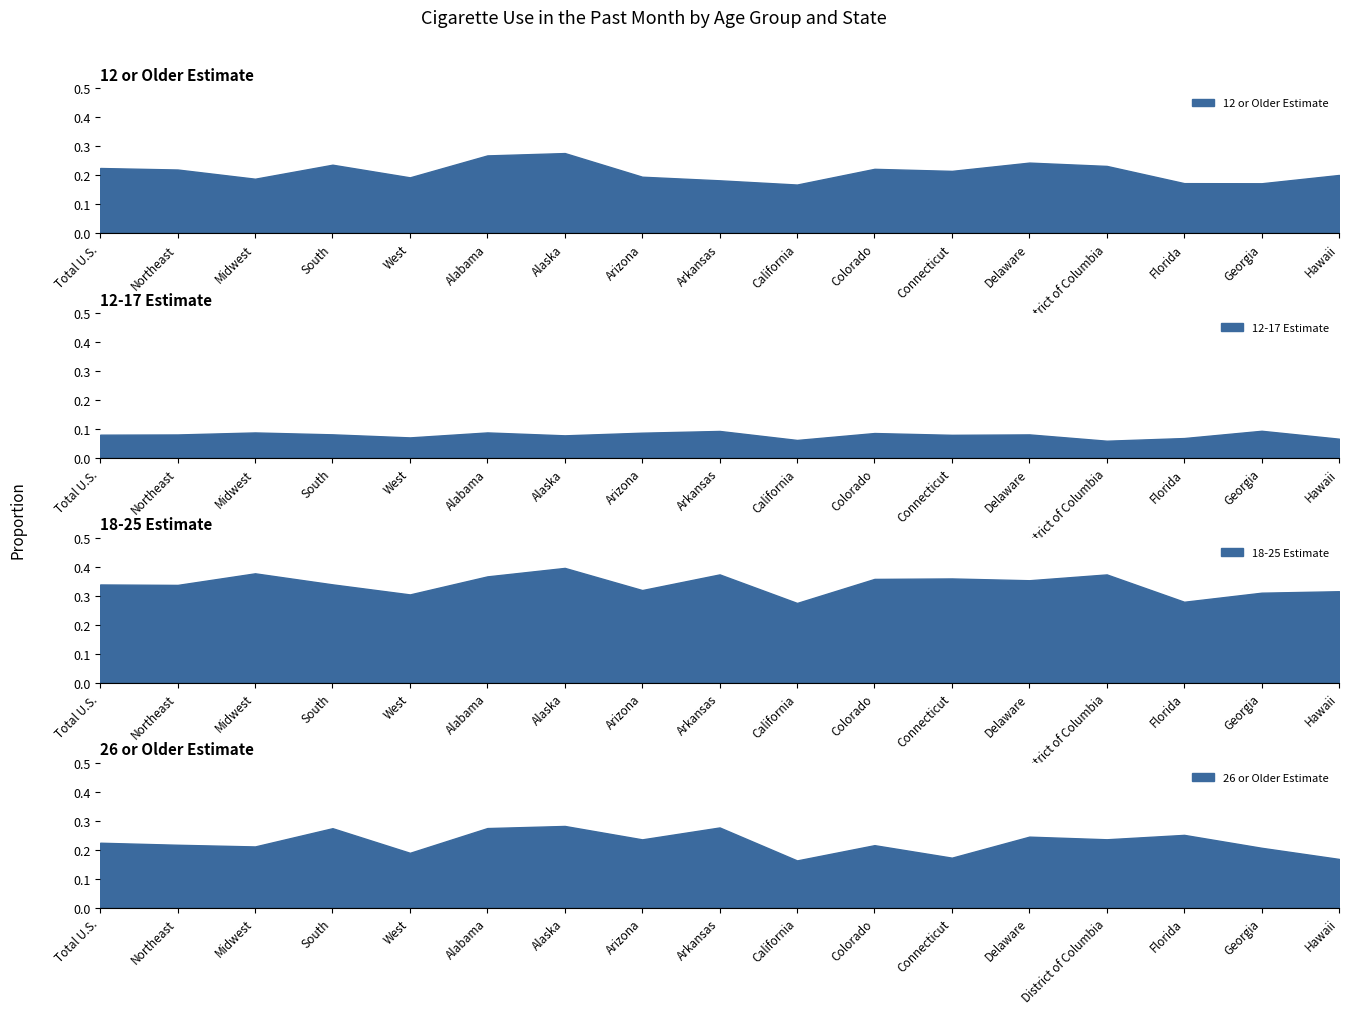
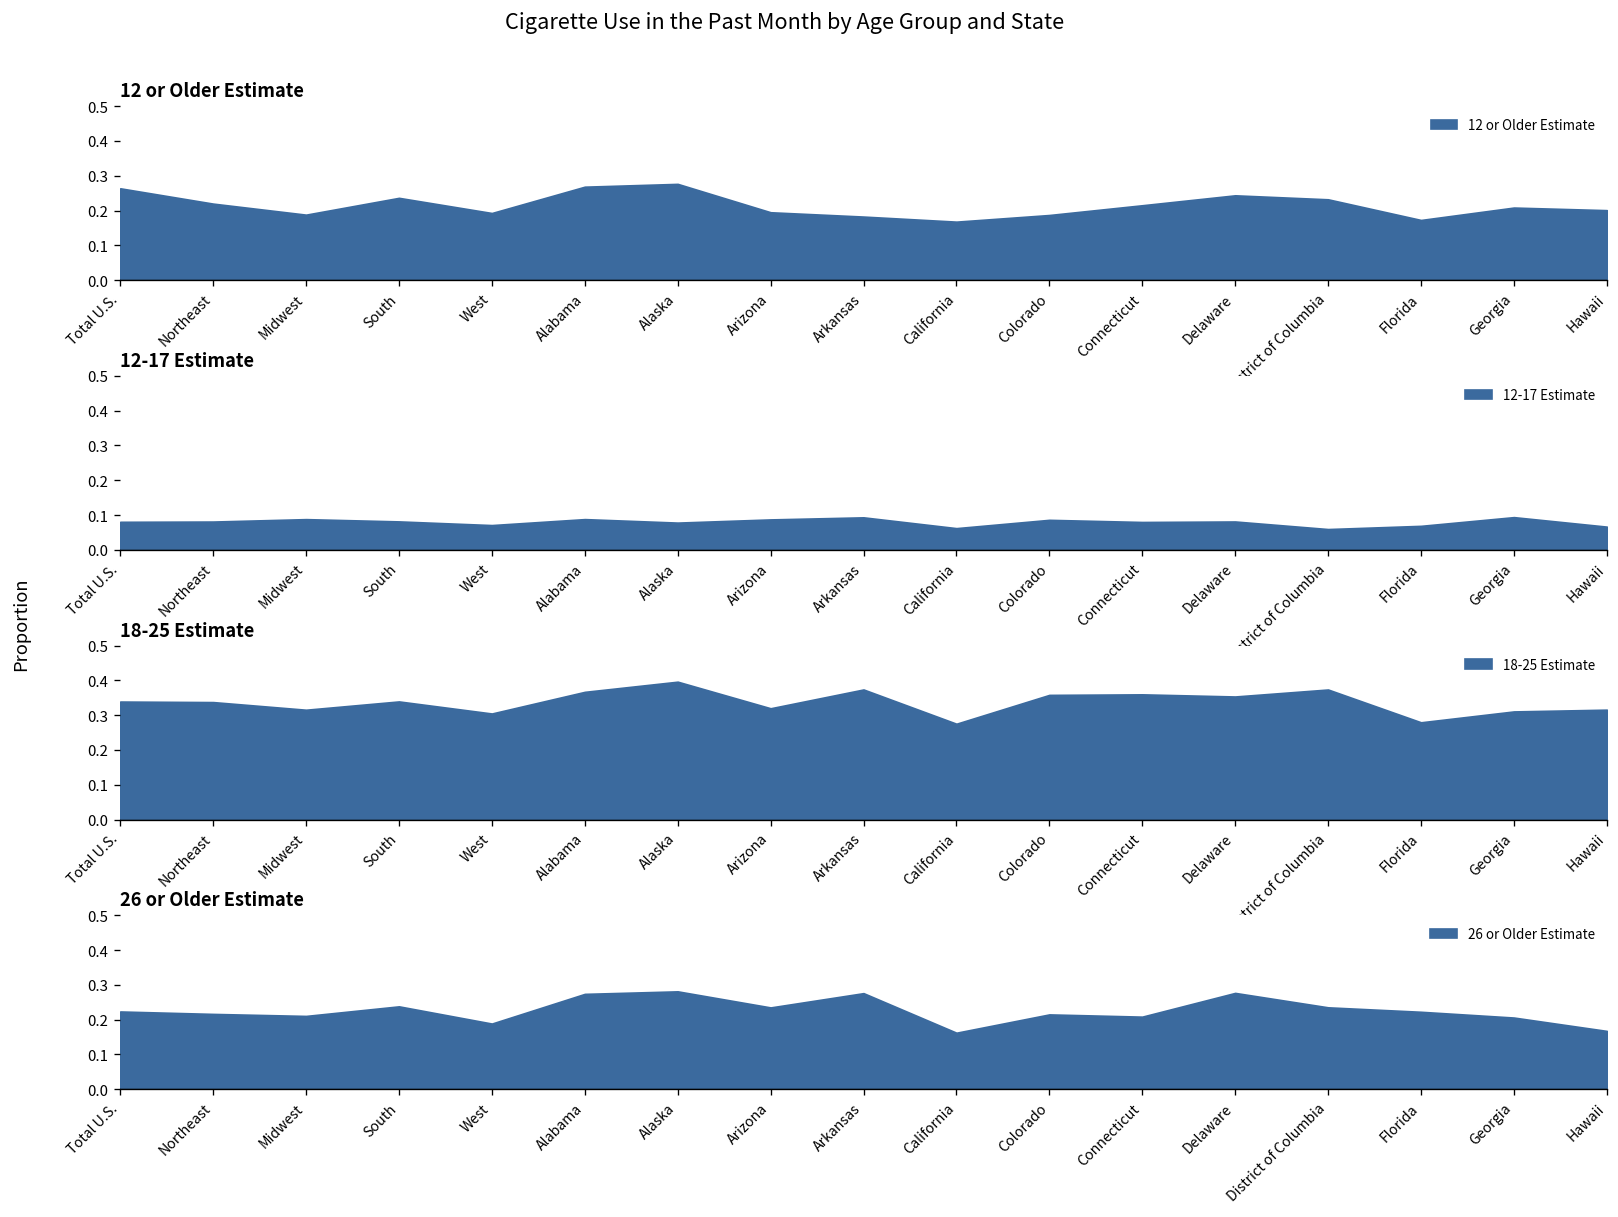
12 or Older Estimate, Total U.S.: 0.23 -> 0.26
12 or Older Estimate, Colorado: 0.22 -> 0.19
12 or Older Estimate, Georgia: 0.17 -> 0.21
18-25 Estimate, Midwest: 0.38 -> 0.32
26 or Older Estimate, South: 0.27 -> 0.24
26 or Older Estimate, Connecticut: 0.17 -> 0.21
26 or Older Estimate, Delaware: 0.24 -> 0.28
26 or Older Estimate, Florida: 0.25 -> 0.22
